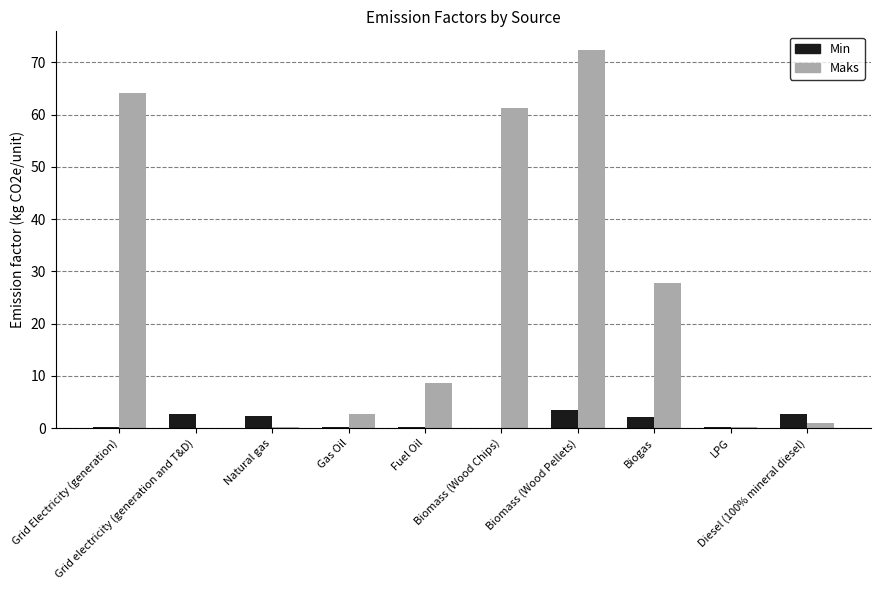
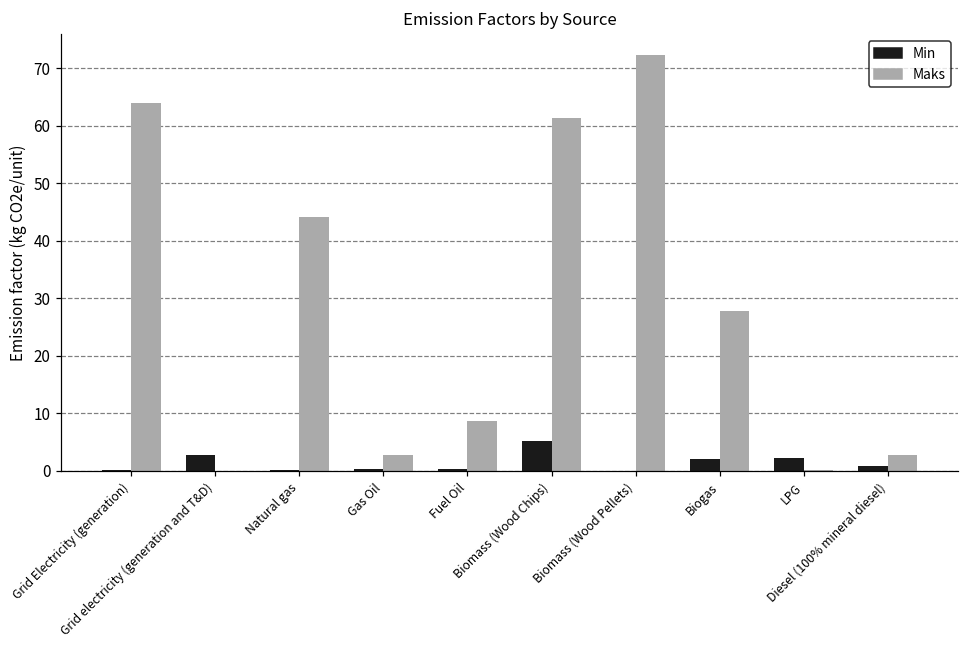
Min, Natural gas: 2 -> 0
Maks, Natural gas: 0 -> 44
Min, Biomass (Wood Chips): 0 -> 5
Min, Biomass (Wood Pellets): 4 -> 0
Min, LPG: 0 -> 2
Min, Diesel (100% mineral diesel): 3 -> 1
Maks, Diesel (100% mineral diesel): 1 -> 3
